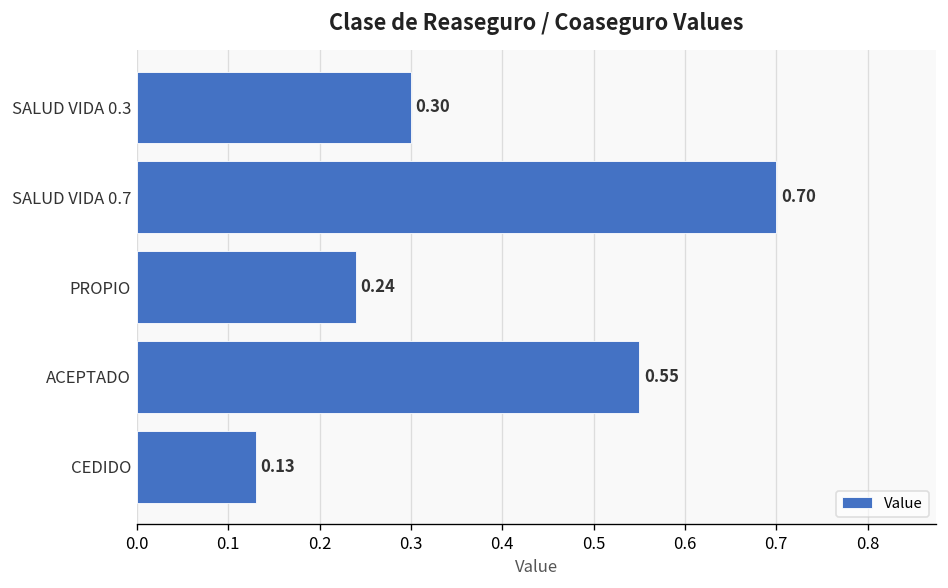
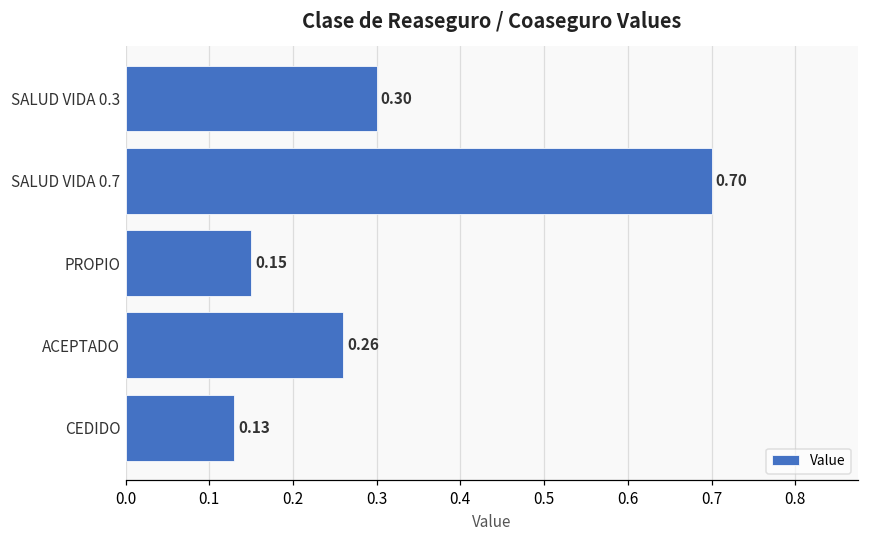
PROPIO: 0.24 -> 0.15
ACEPTADO: 0.55 -> 0.26
